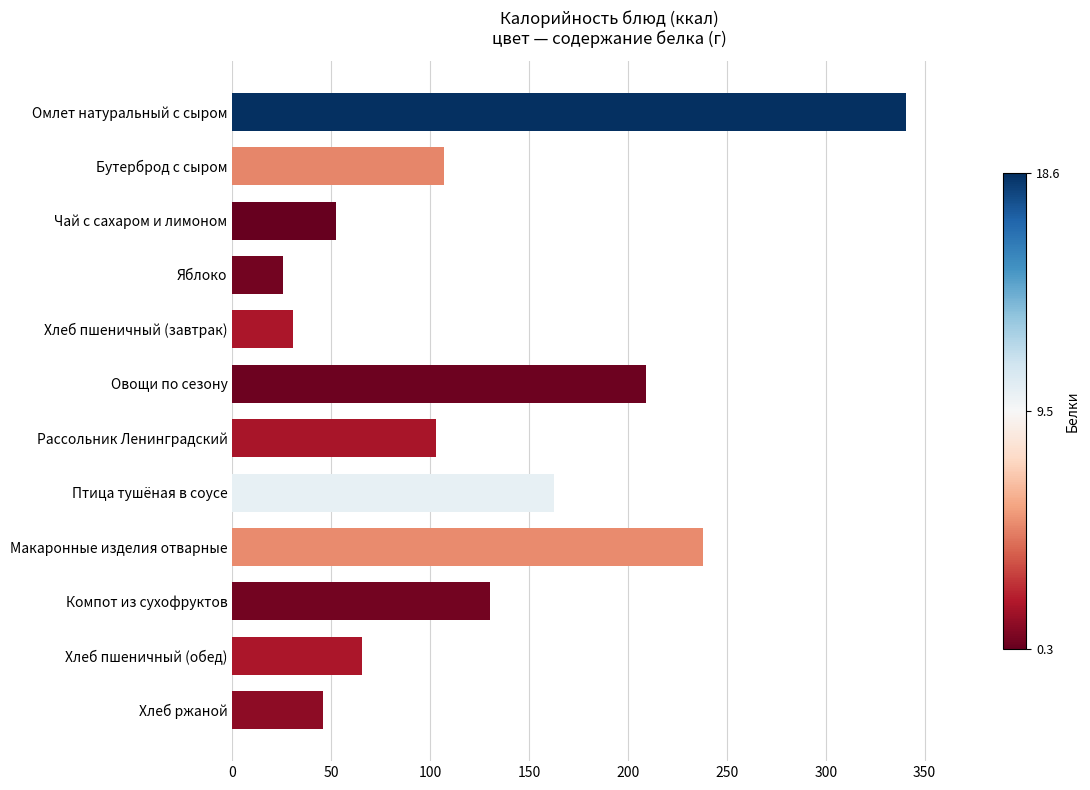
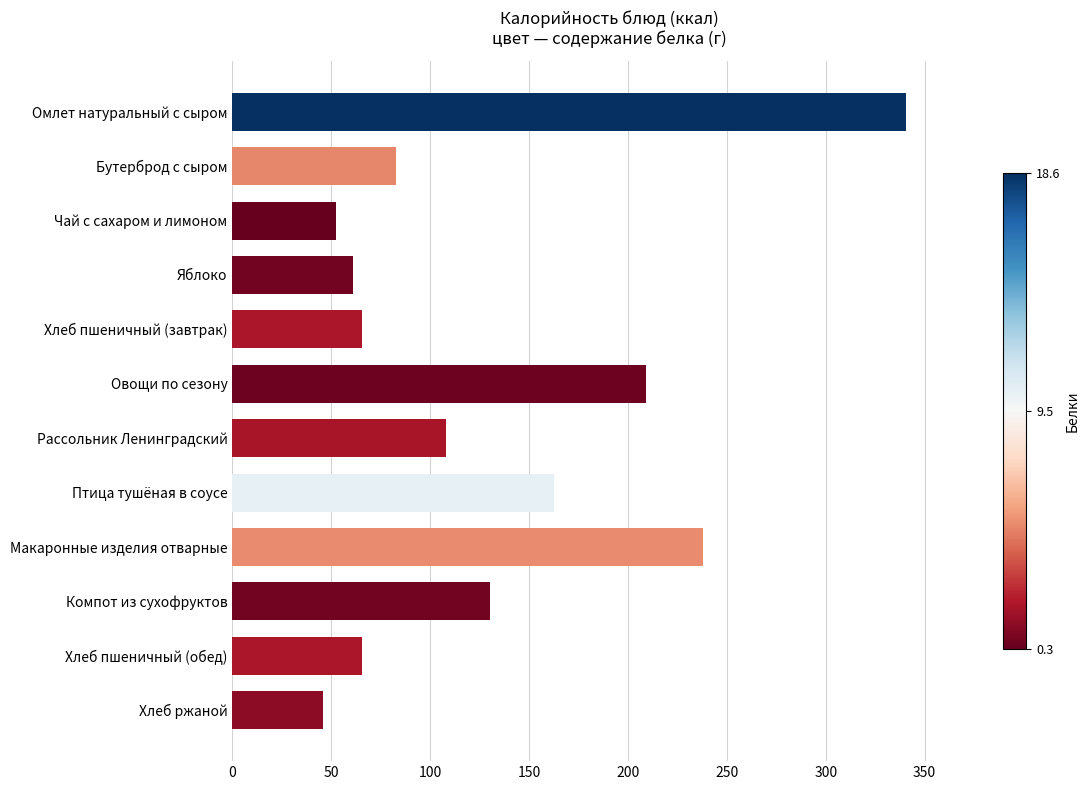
Бутерброд с сыром: 107 -> 83
Яблоко: 26 -> 61
Хлеб пшеничный (завтрак): 31 -> 66
Рассольник Ленинградский: 103 -> 108
